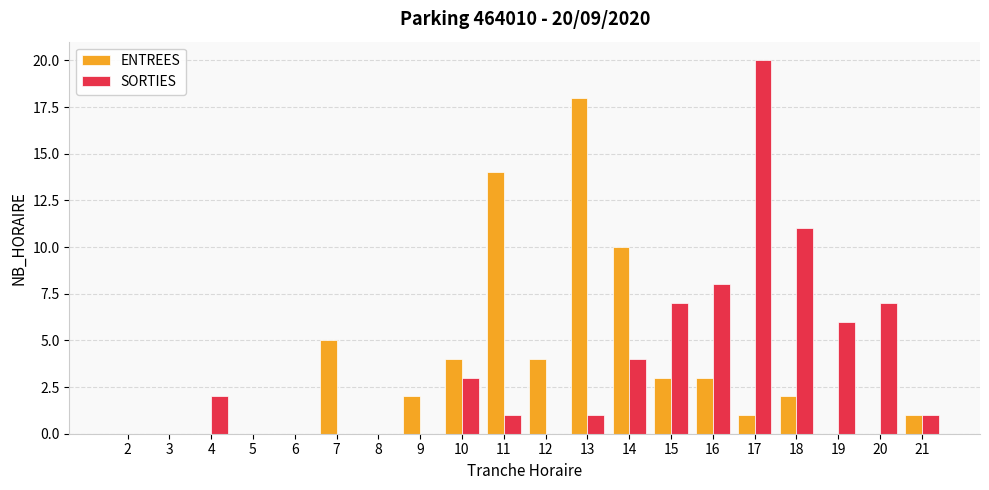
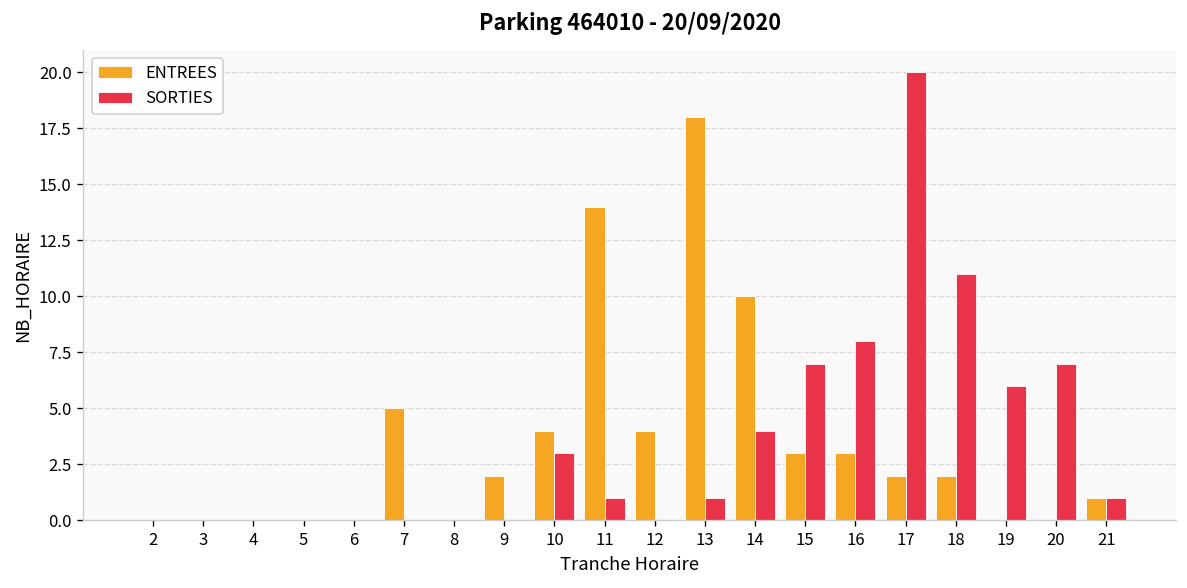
SORTIES, 4: 2 -> 0
ENTREES, 17: 1 -> 2
